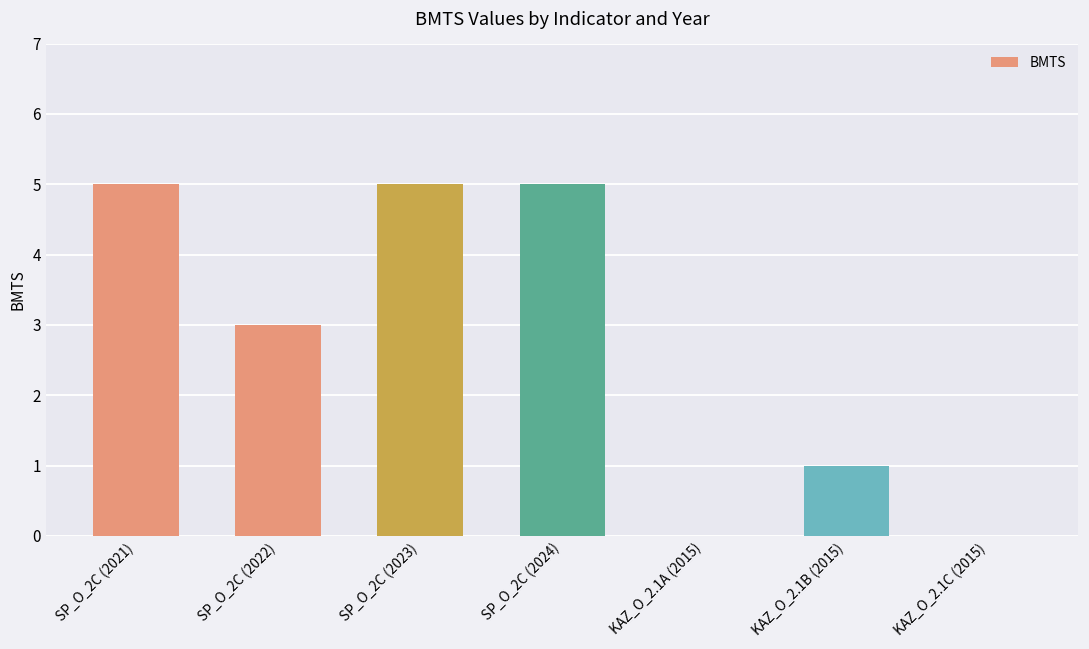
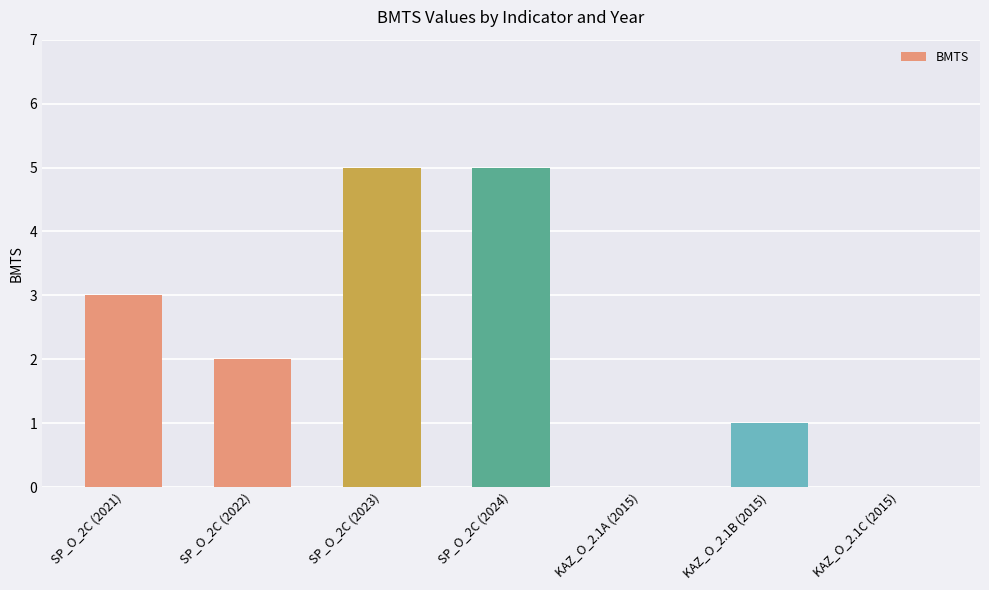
SP_O_2C (2021): 5 -> 3
SP_O_2C (2022): 3 -> 2
